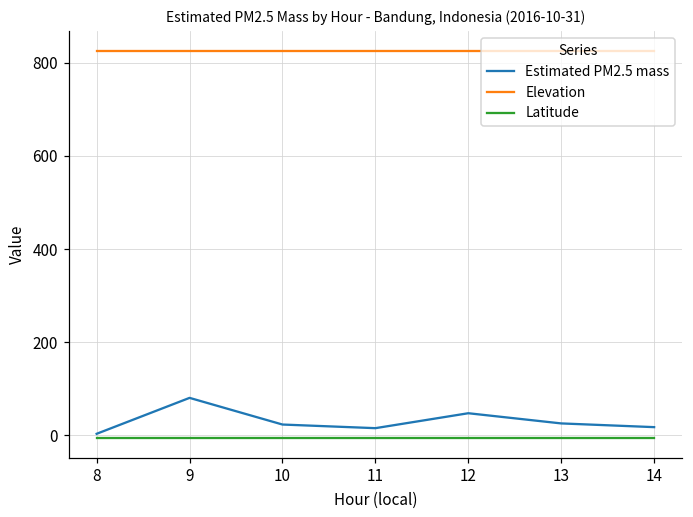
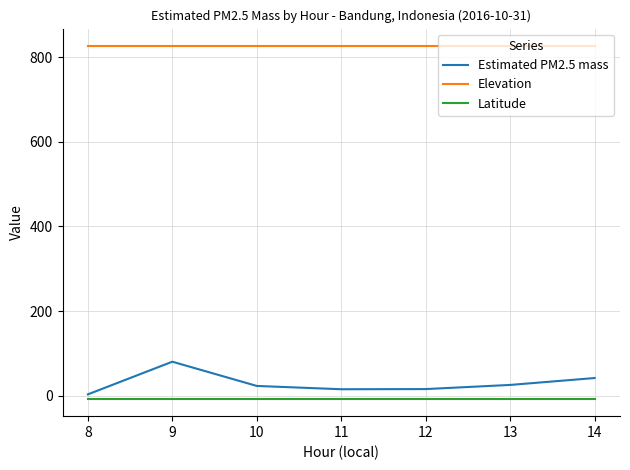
Estimated PM2.5 mass, 12: 50 -> 20
Estimated PM2.5 mass, 14: 20 -> 40
